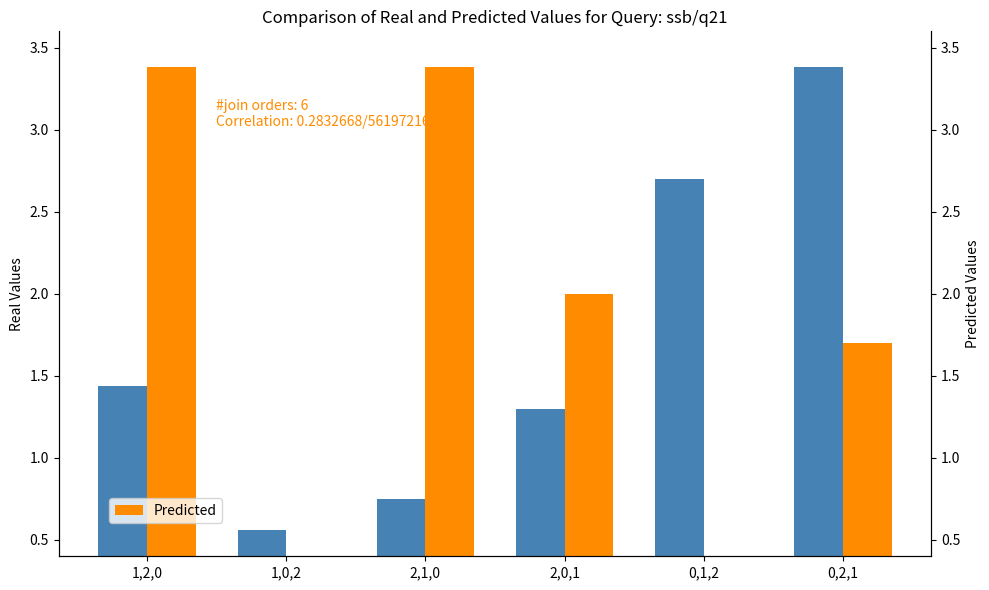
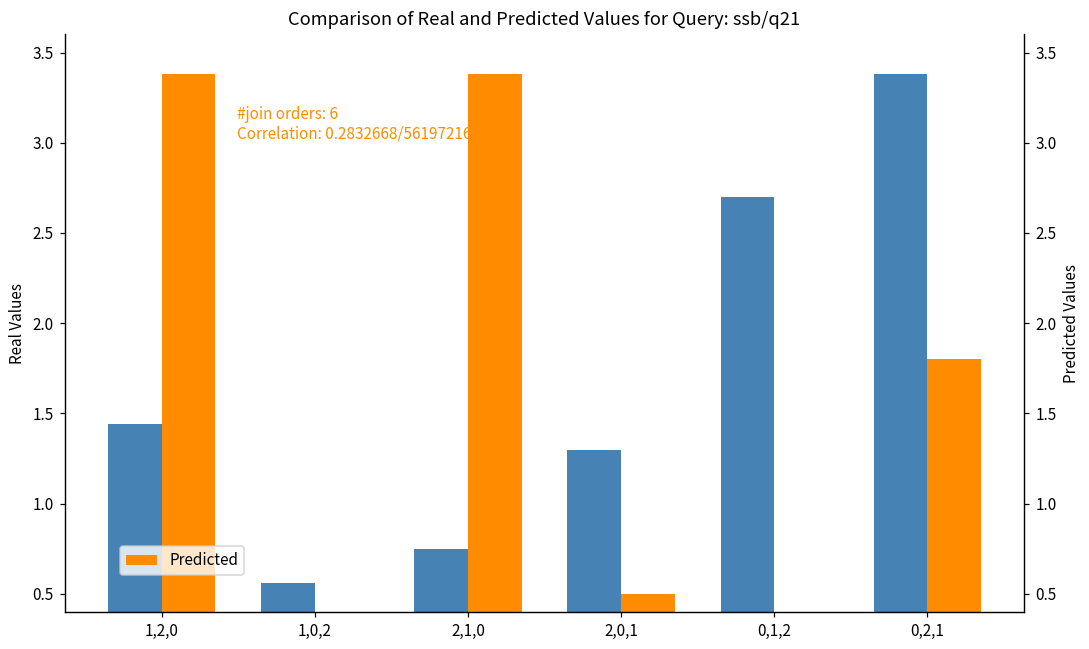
Predicted, 2,0,1: 2.0 -> 0.5
Predicted, 0,2,1: 1.7 -> 1.8
